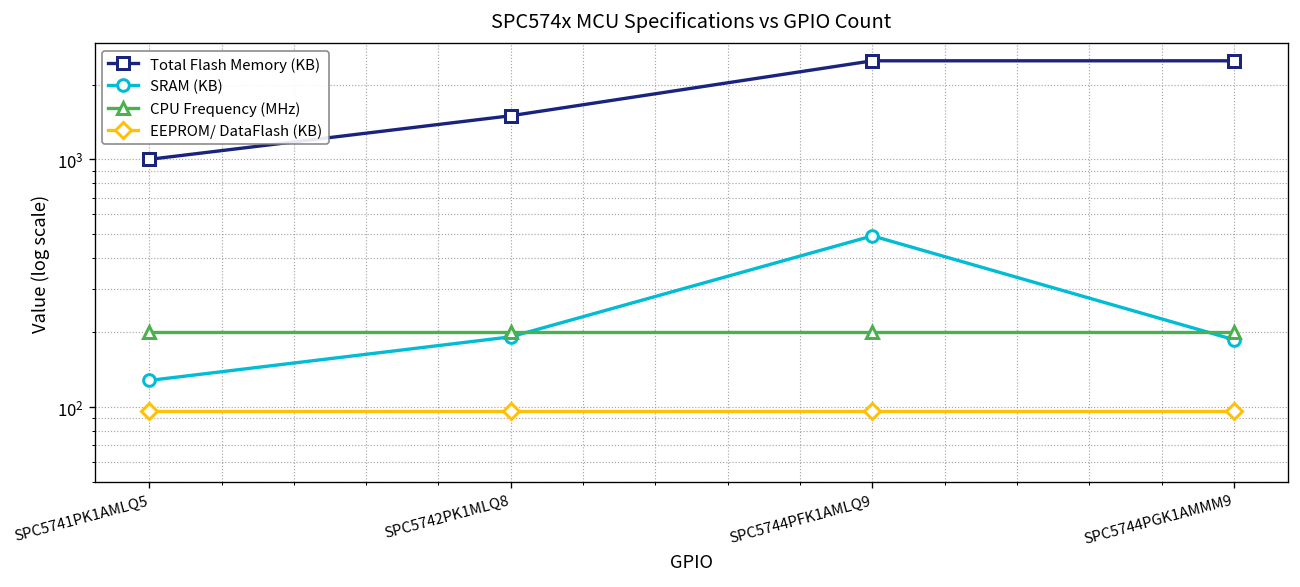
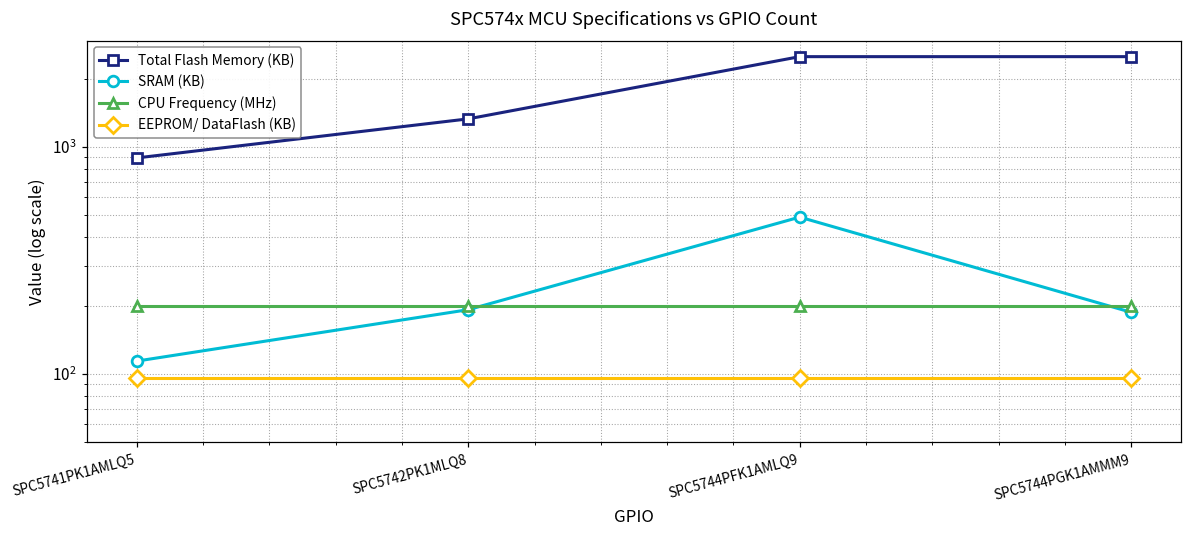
Total Flash Memory (KB), SPC5741PK1AMLQ5: 1000 -> 900
SRAM (KB), SPC5741PK1AMLQ5: 130 -> 110
Total Flash Memory (KB), SPC5742PK1MLQ8: 1500 -> 1300
